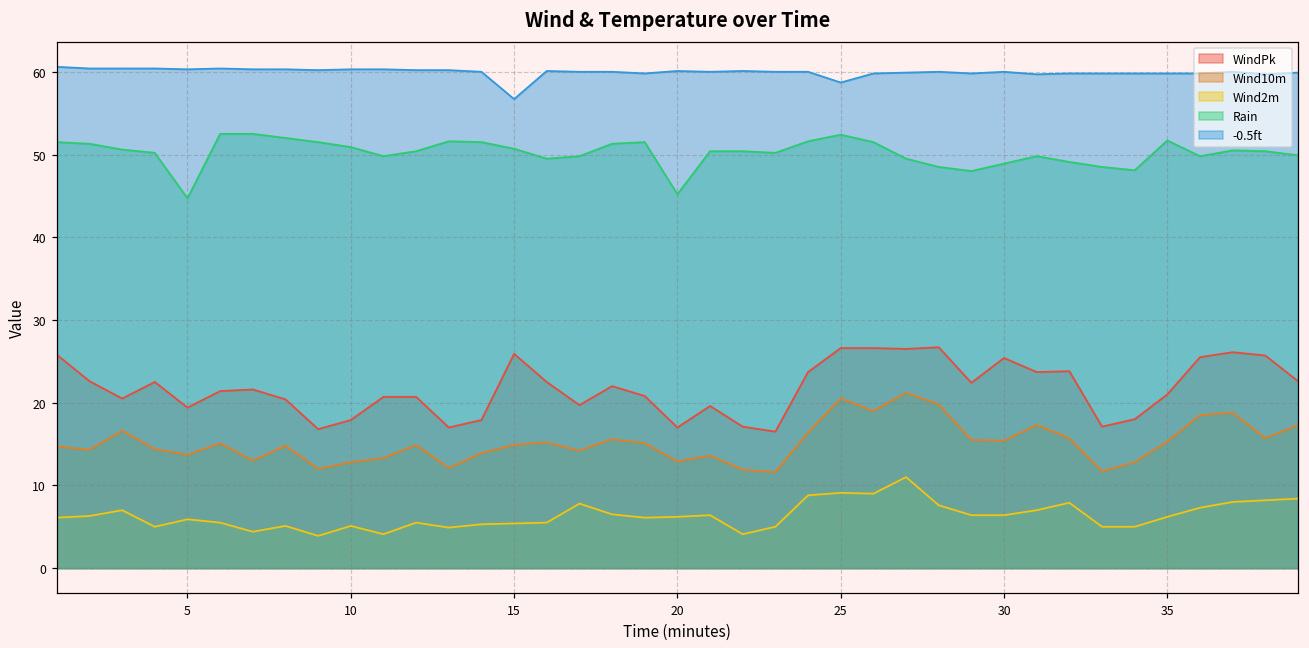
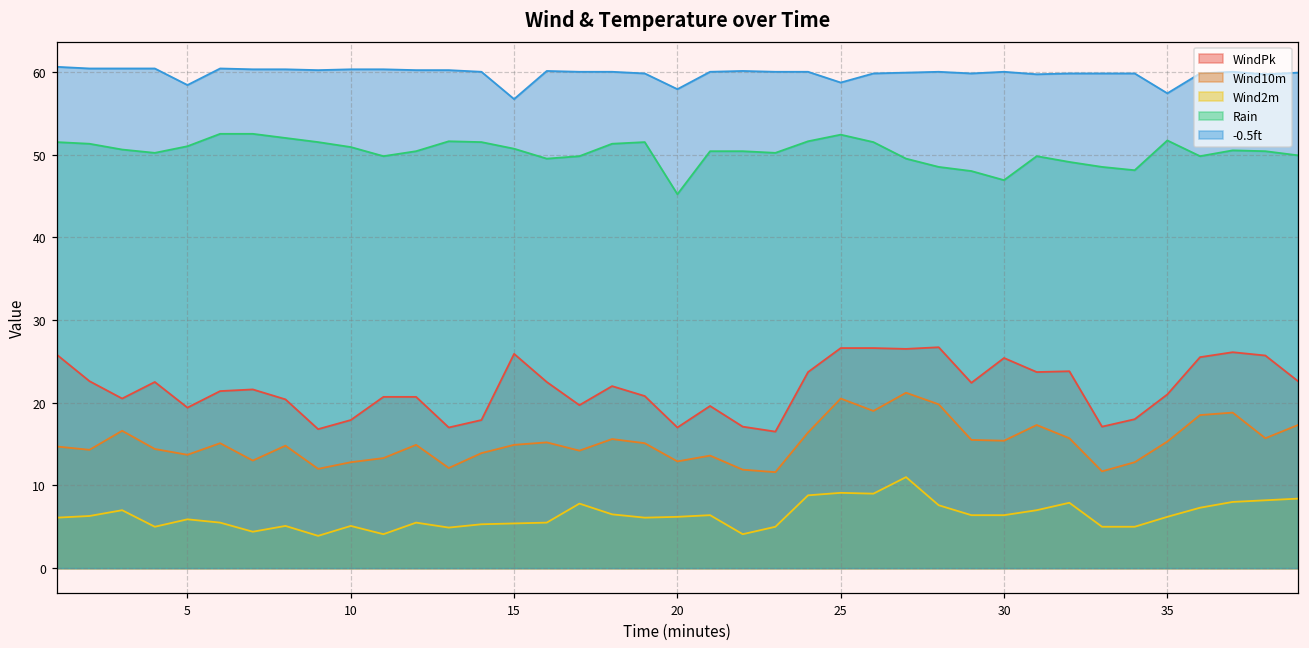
Rain, 5: 45 -> 51
-0.5ft, 5: 60 -> 58
-0.5ft, 20: 60 -> 58
Rain, 30: 49 -> 47
-0.5ft, 35: 60 -> 57
